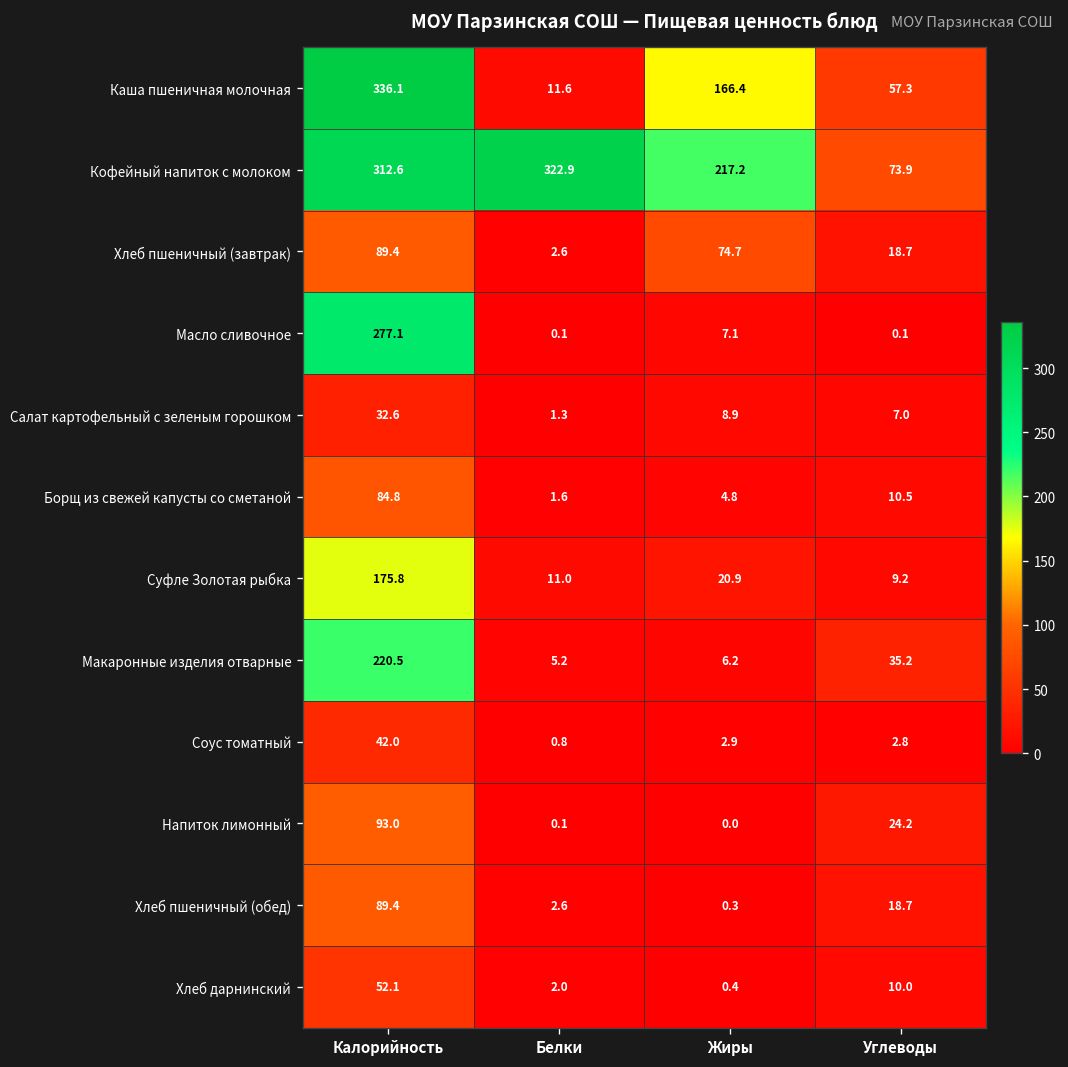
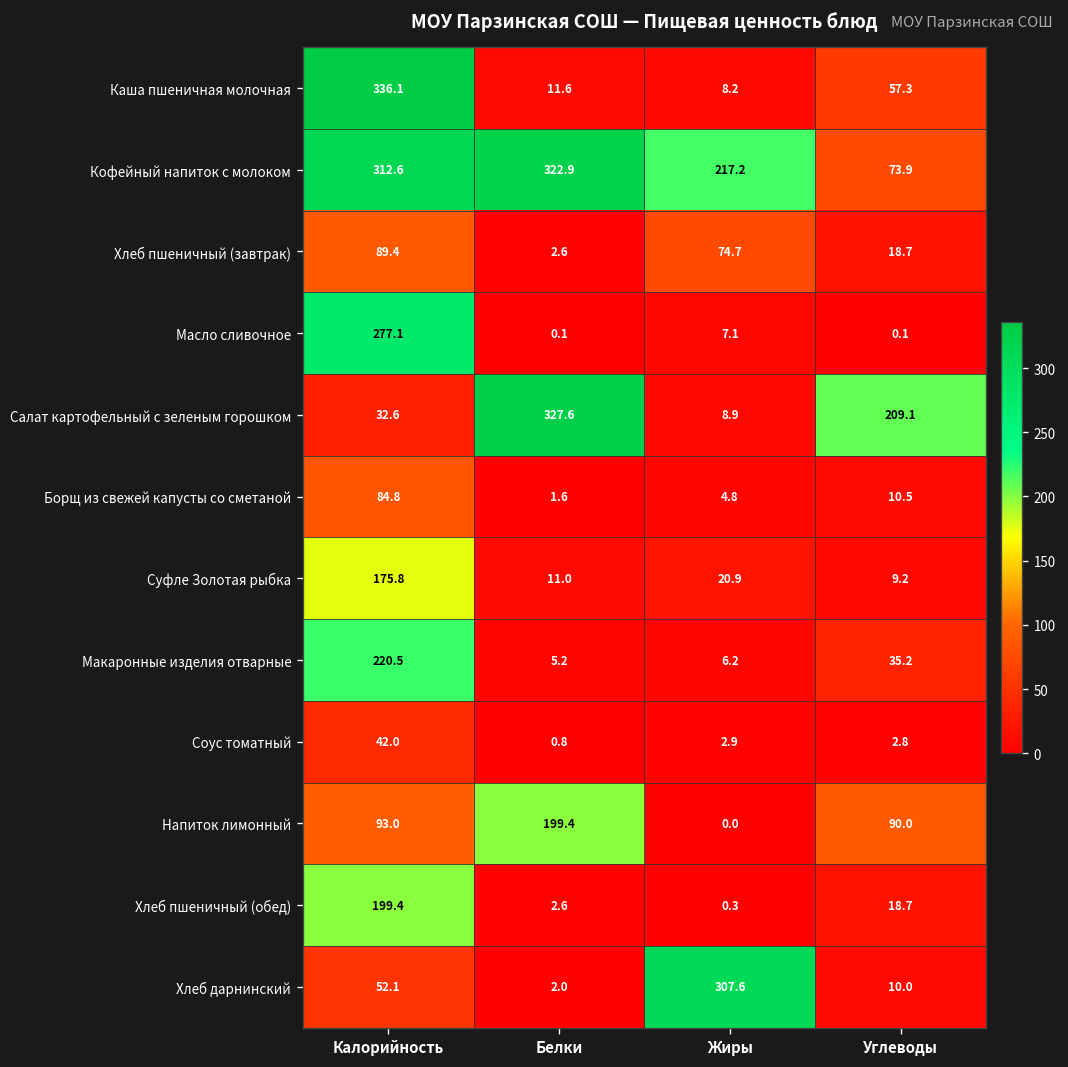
Каша пшеничная молочная, Жиры: 166.4 -> 8.2
Салат картофельный с зеленым горошком, Белки: 1.3 -> 327.6
Салат картофельный с зеленым горошком, Углеводы: 7.0 -> 209.1
Напиток лимонный, Белки: 0.1 -> 199.4
Напиток лимонный, Углеводы: 24.2 -> 90.0
Хлеб пшеничный (обед), Калорийность: 89.4 -> 199.4
Хлеб дарнинский, Жиры: 0.4 -> 307.6
